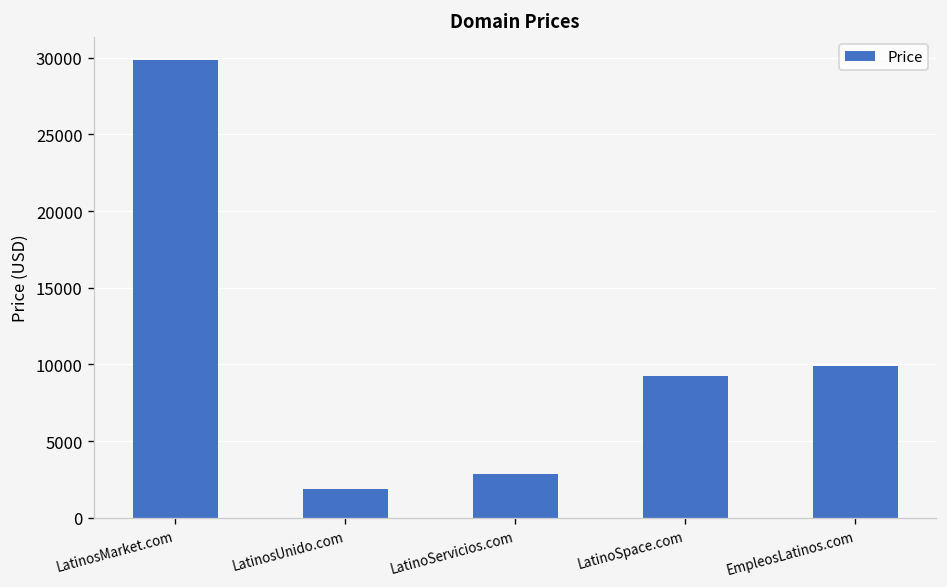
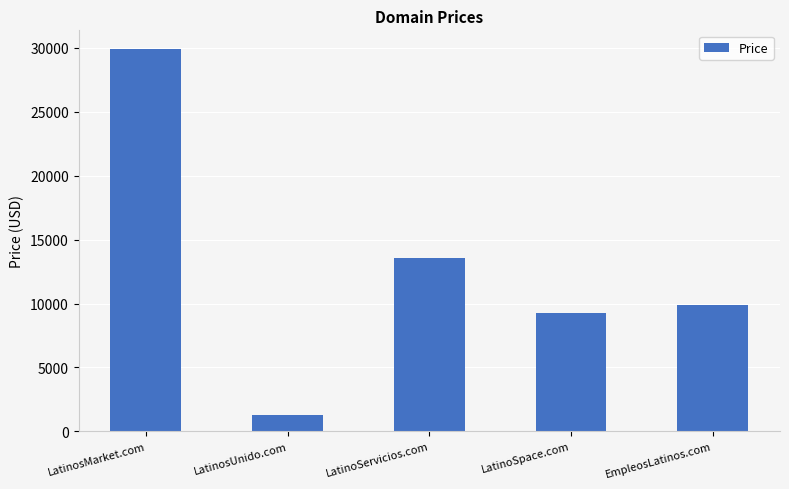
LatinosUnido.com: 1900 -> 1300
LatinoServicios.com: 2900 -> 13500
